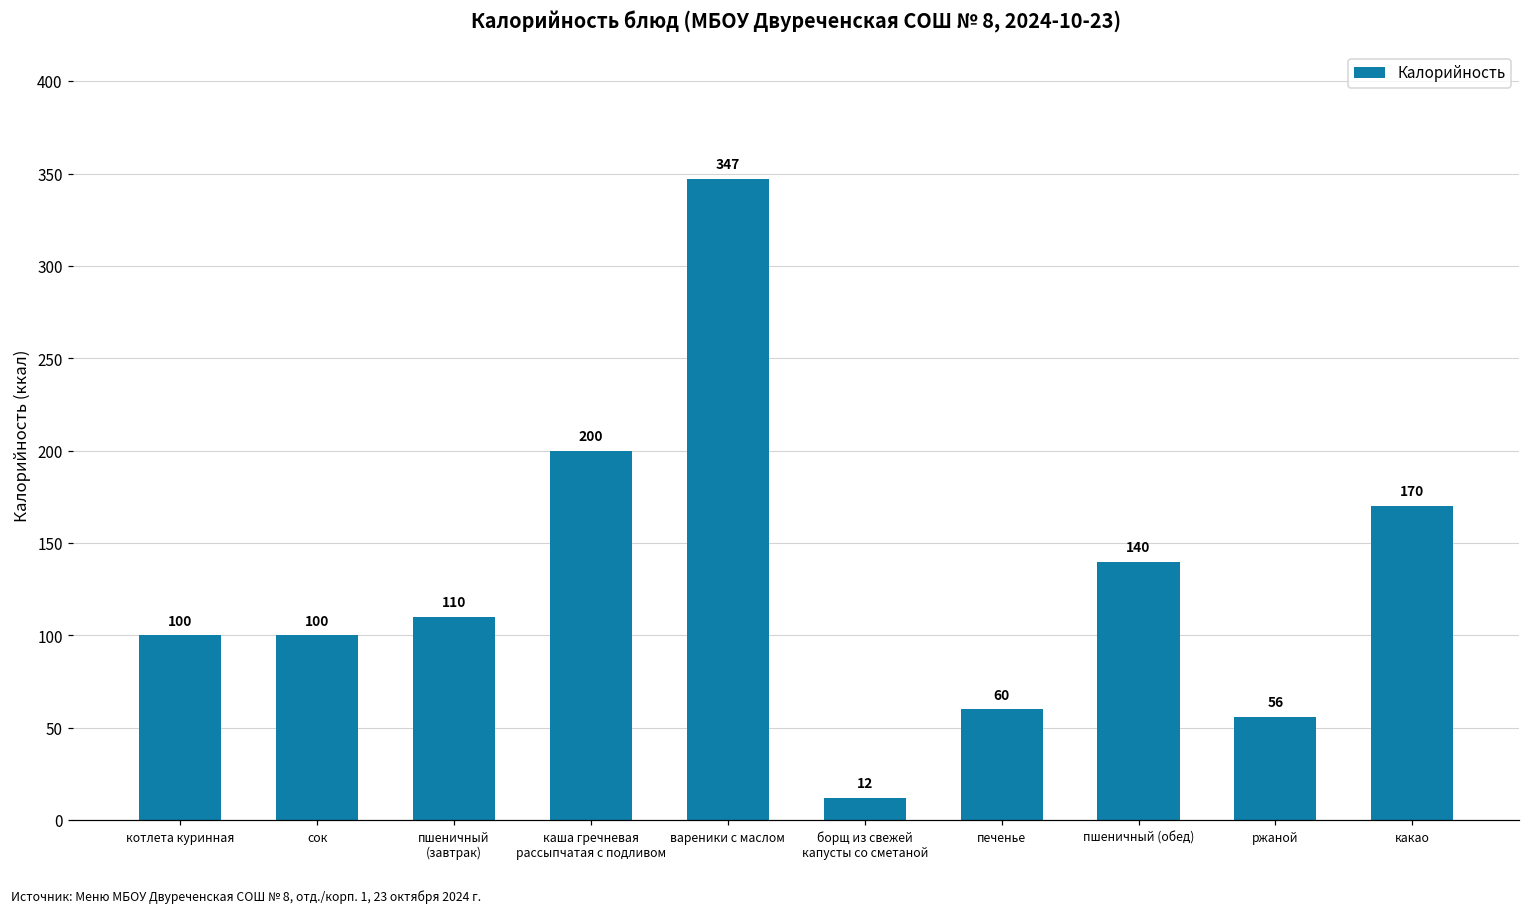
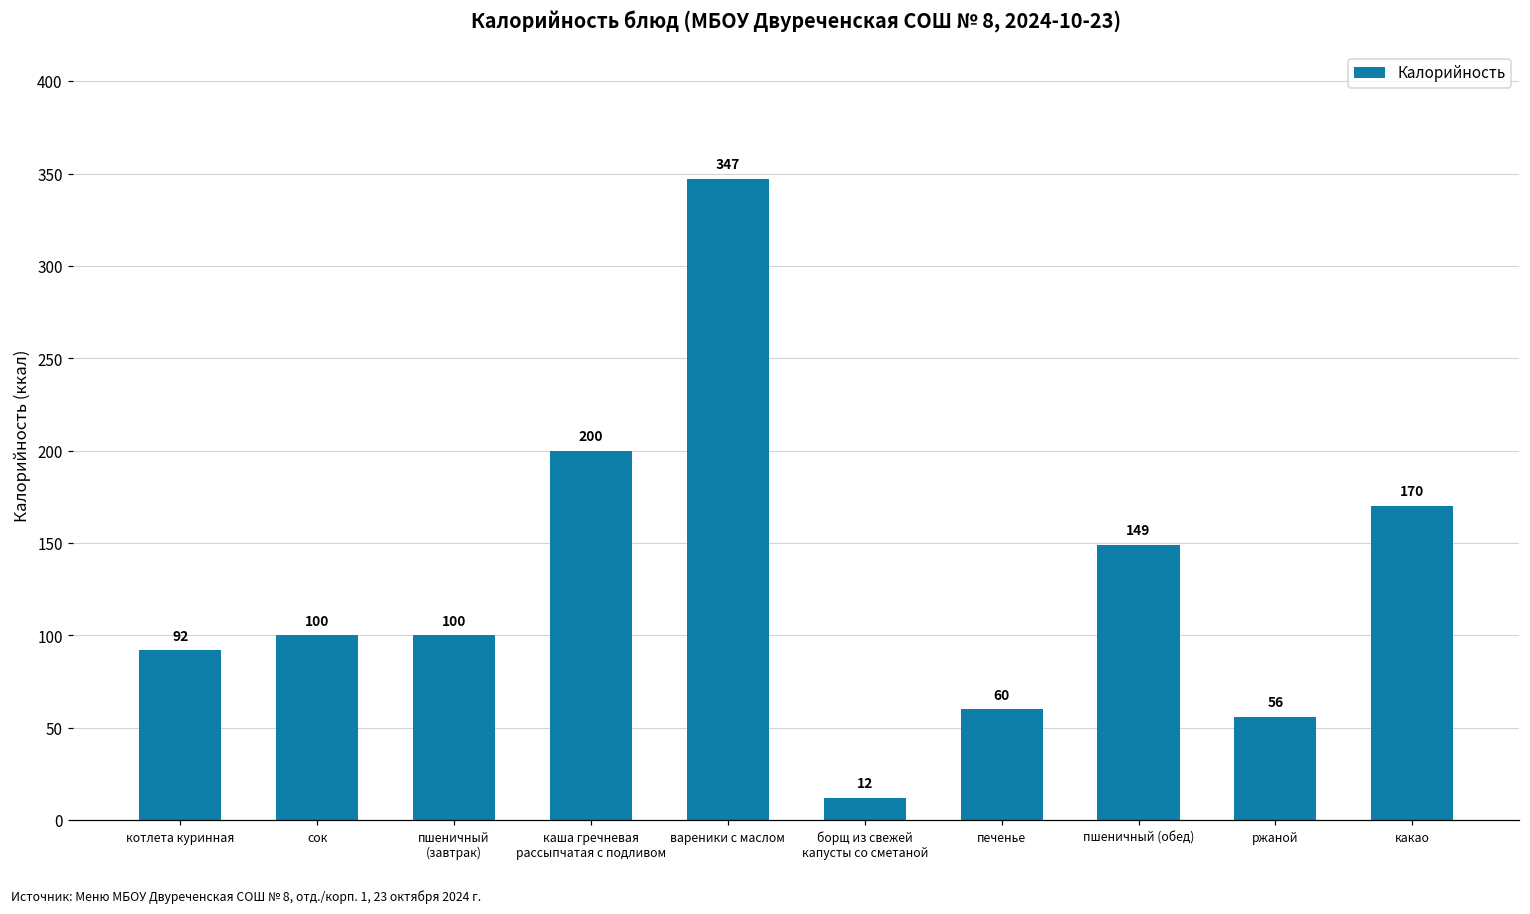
котлета куринная: 100 -> 92
пшеничный (завтрак): 110 -> 100
пшеничный (обед): 140 -> 149
